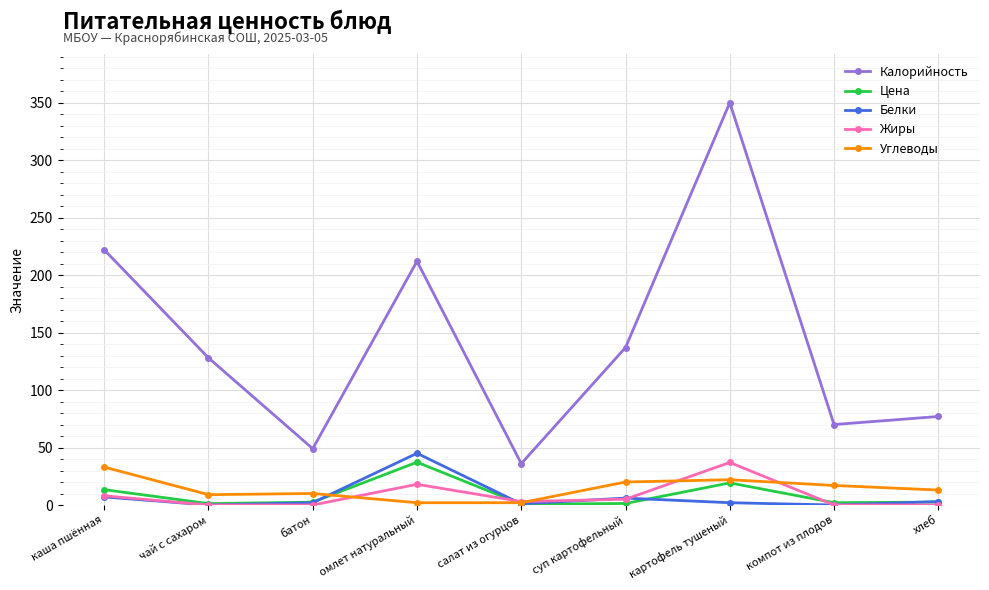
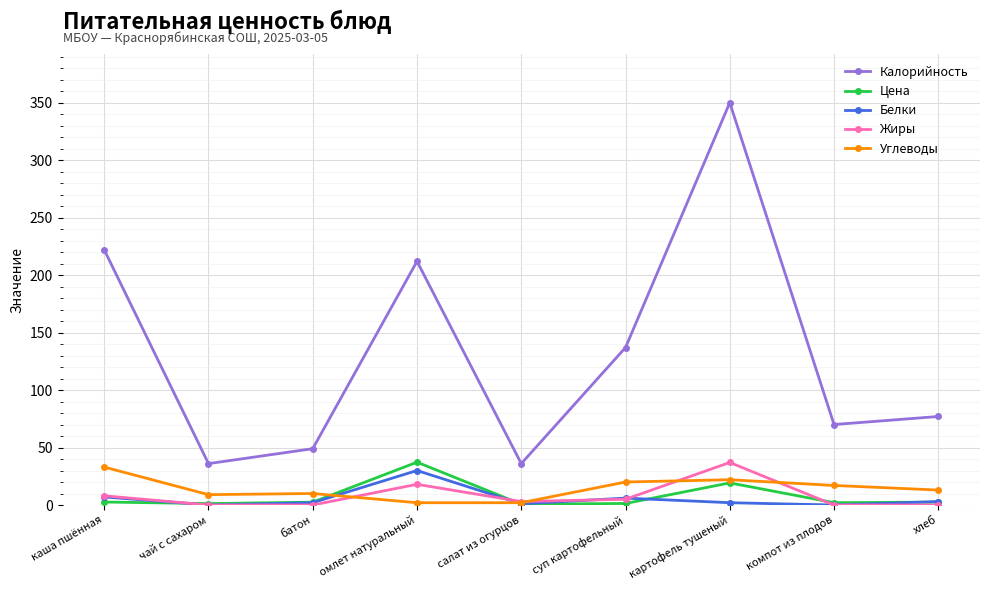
Цена, каша пшённая: 13 -> 3
Калорийность, чай с сахаром: 128 -> 36
Белки, омлет натуральный: 45 -> 30
